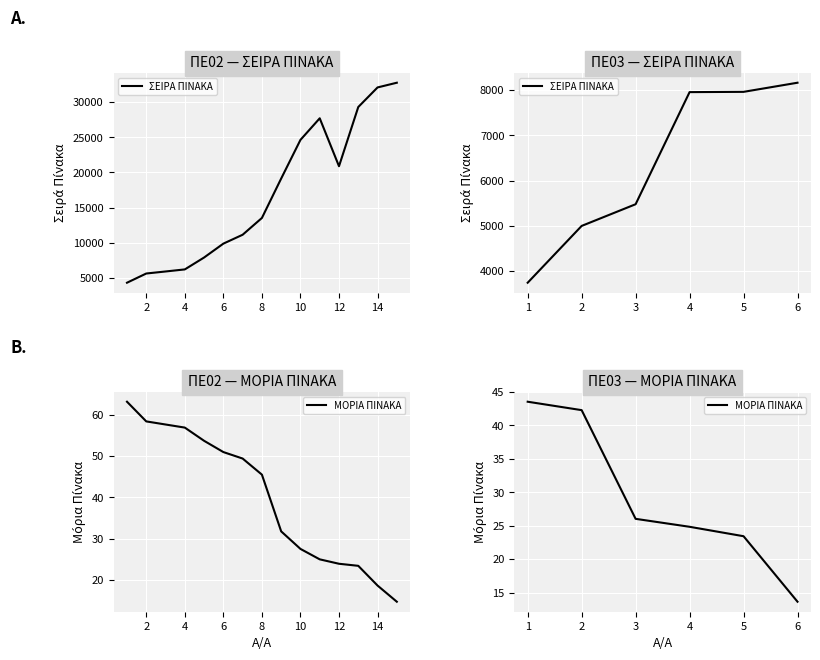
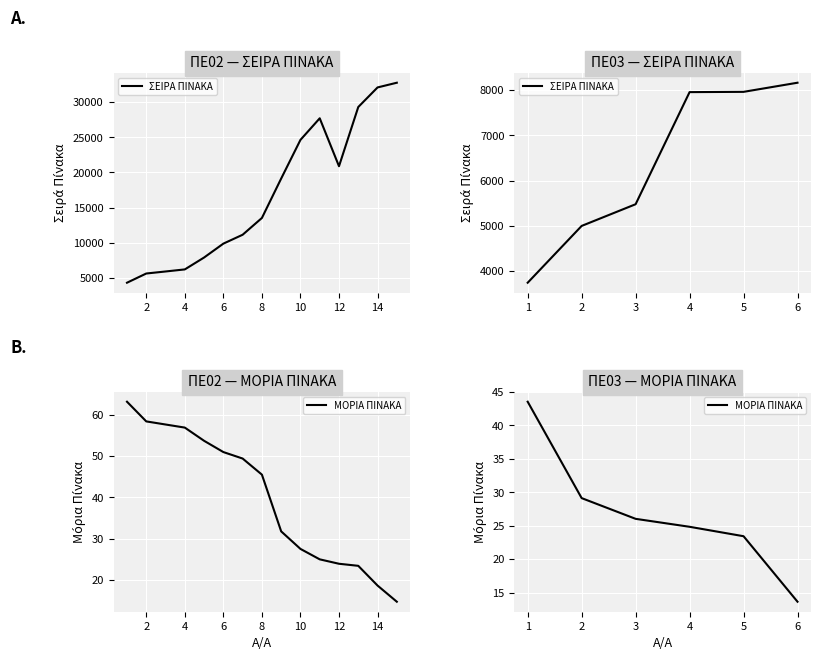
ΠΕ03 — ΜΟΡΙΑ ΠΙΝΑΚΑ, 2: 42 -> 29
